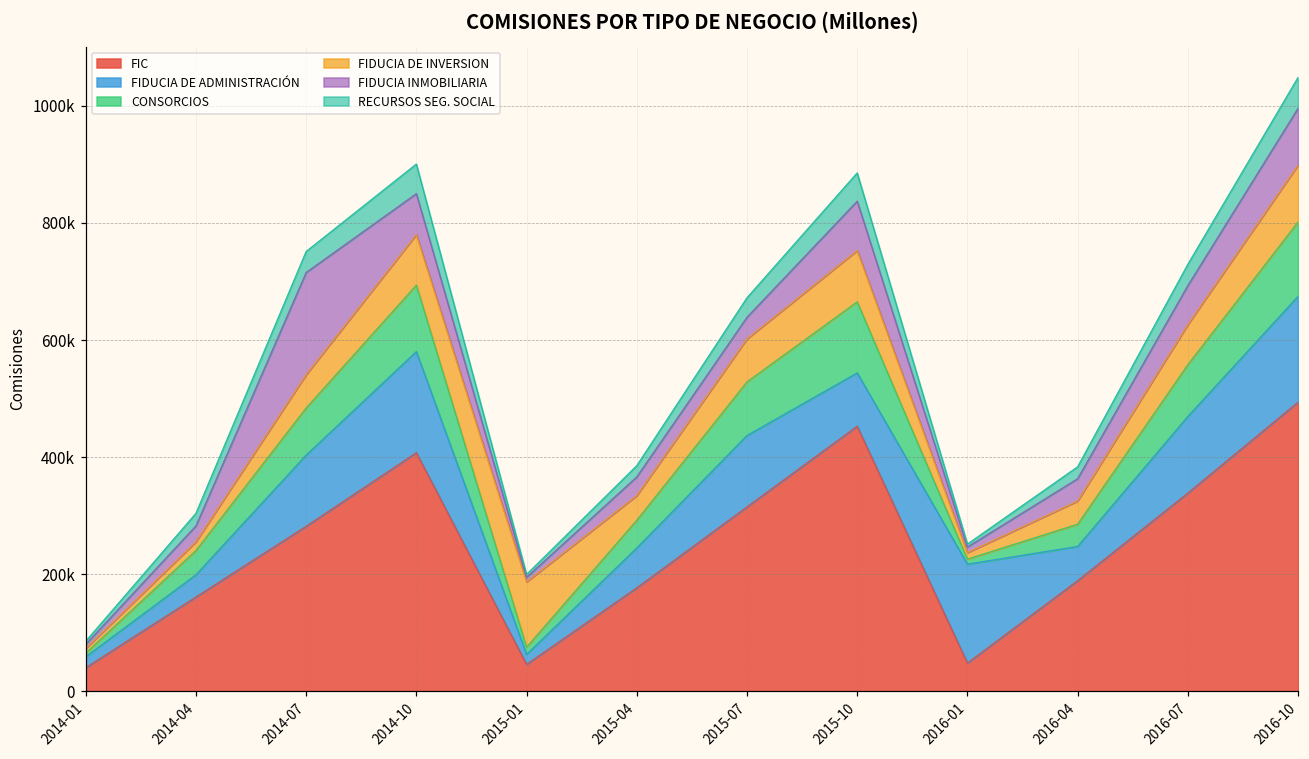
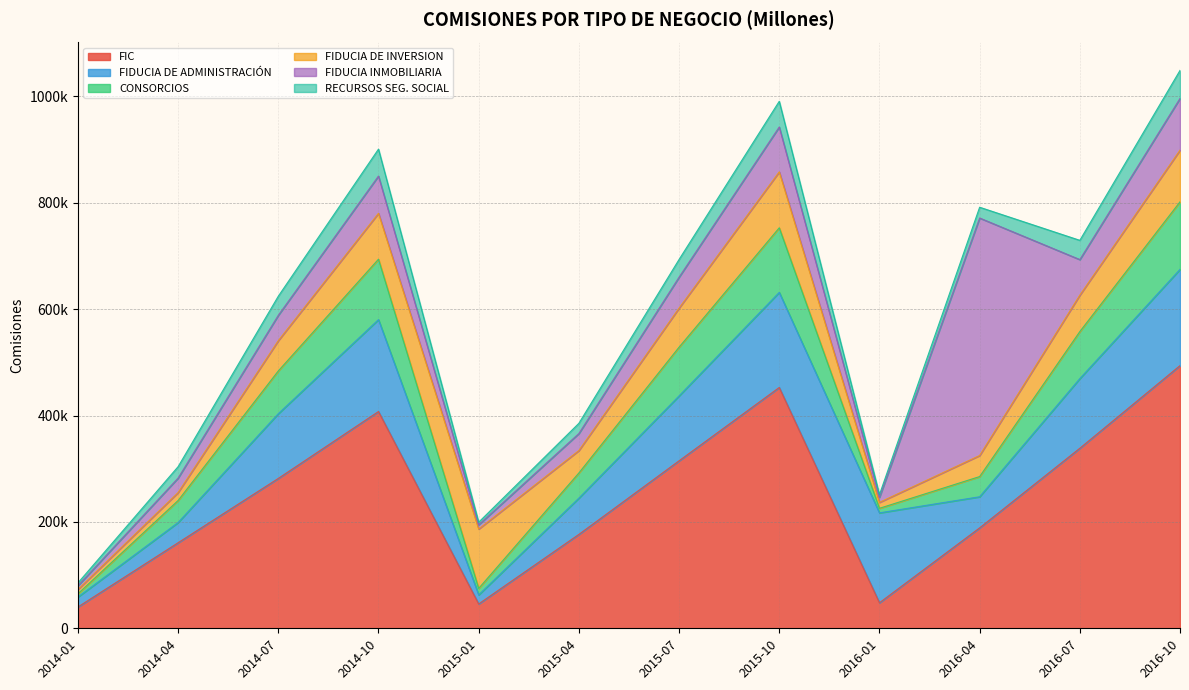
FIDUCIA INMOBILIARIA, 2014-07: 170000 -> 50000
FIDUCIA INMOBILIARIA, 2015-07: 40000 -> 60000
FIDUCIA DE ADMINISTRACIÓN, 2015-10: 90000 -> 180000
FIDUCIA DE INVERSION, 2015-10: 90000 -> 110000
FIDUCIA INMOBILIARIA, 2016-04: 40000 -> 450000
